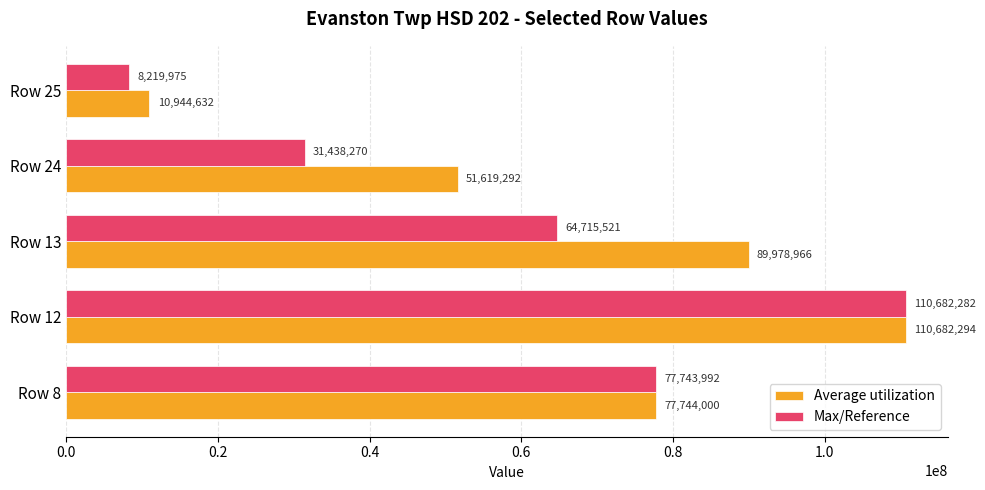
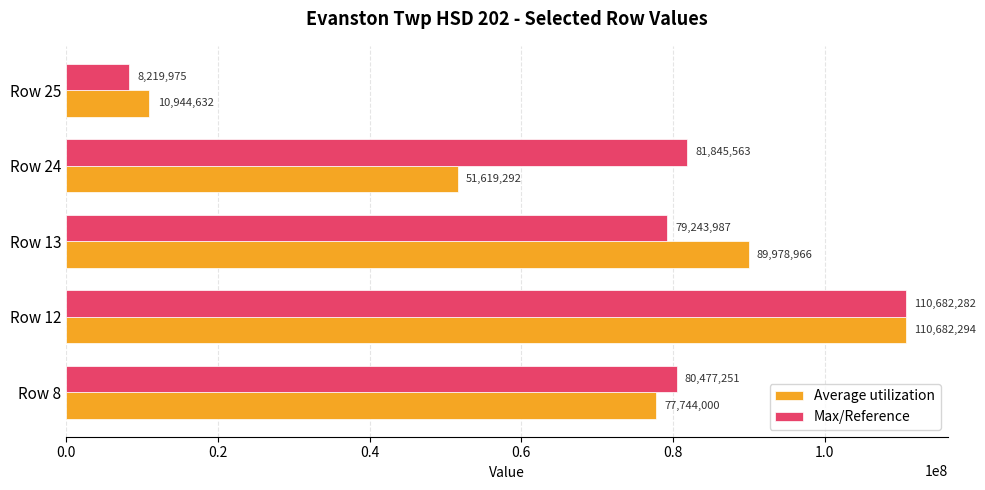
Max/Reference, Row 24: 31,438,270 -> 81,845,563
Max/Reference, Row 13: 64,715,521 -> 79,243,987
Max/Reference, Row 8: 77,743,992 -> 80,477,251
